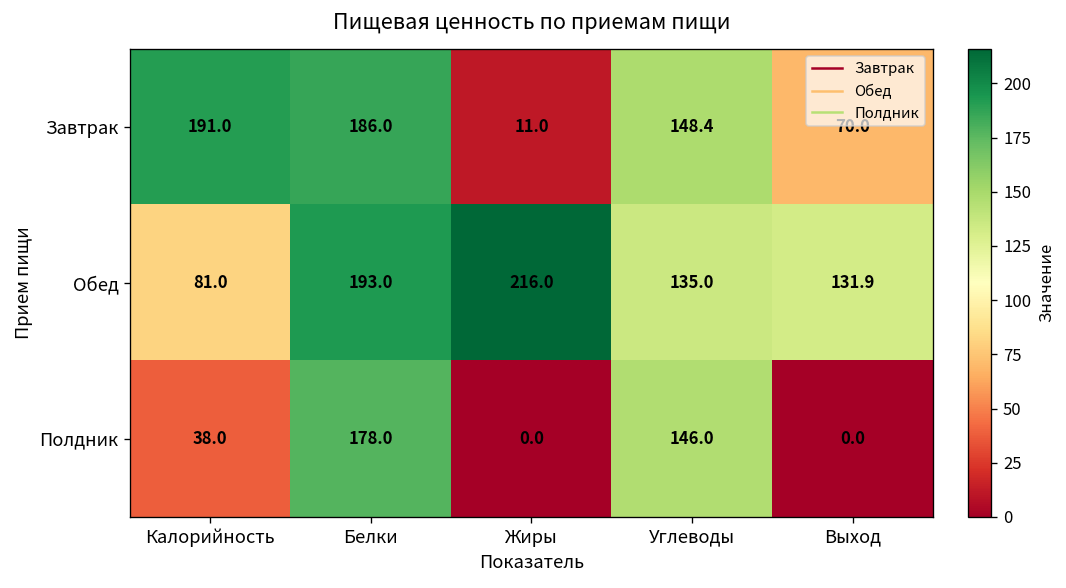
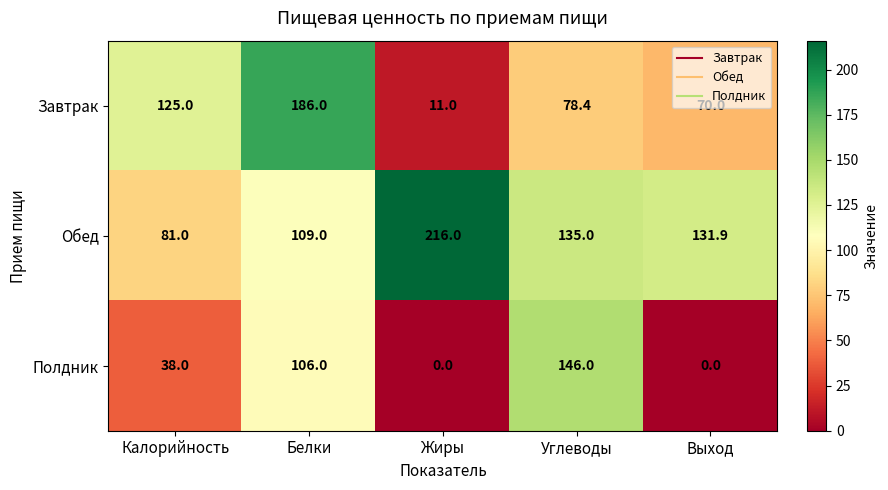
Завтрак, Калорийность: 191.0 -> 125.0
Завтрак, Углеводы: 148.4 -> 78.4
Обед, Белки: 193.0 -> 109.0
Полдник, Белки: 178.0 -> 106.0
